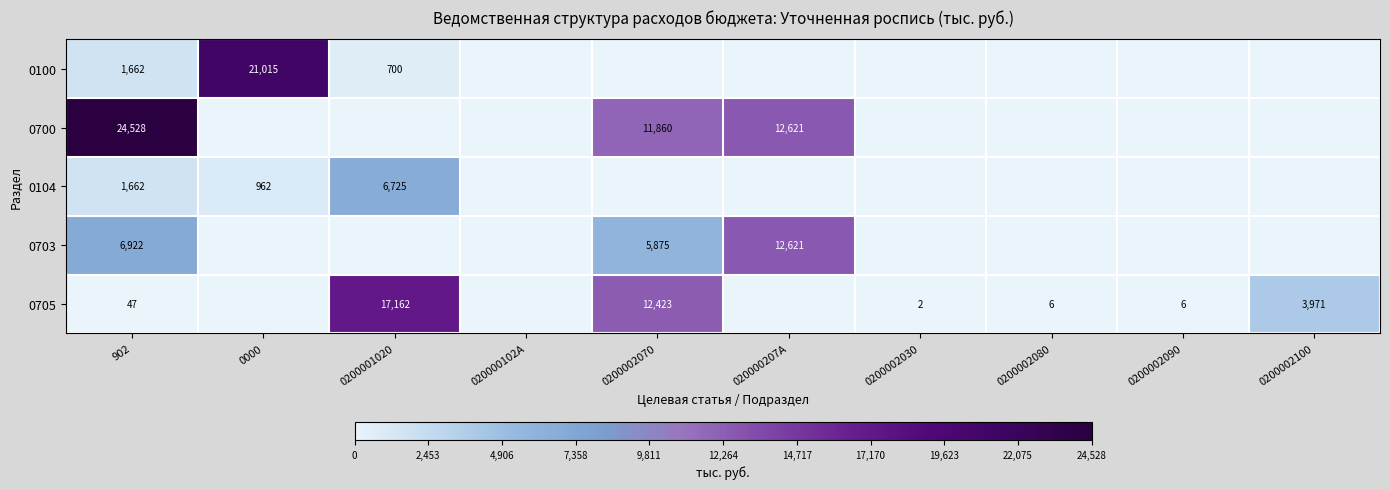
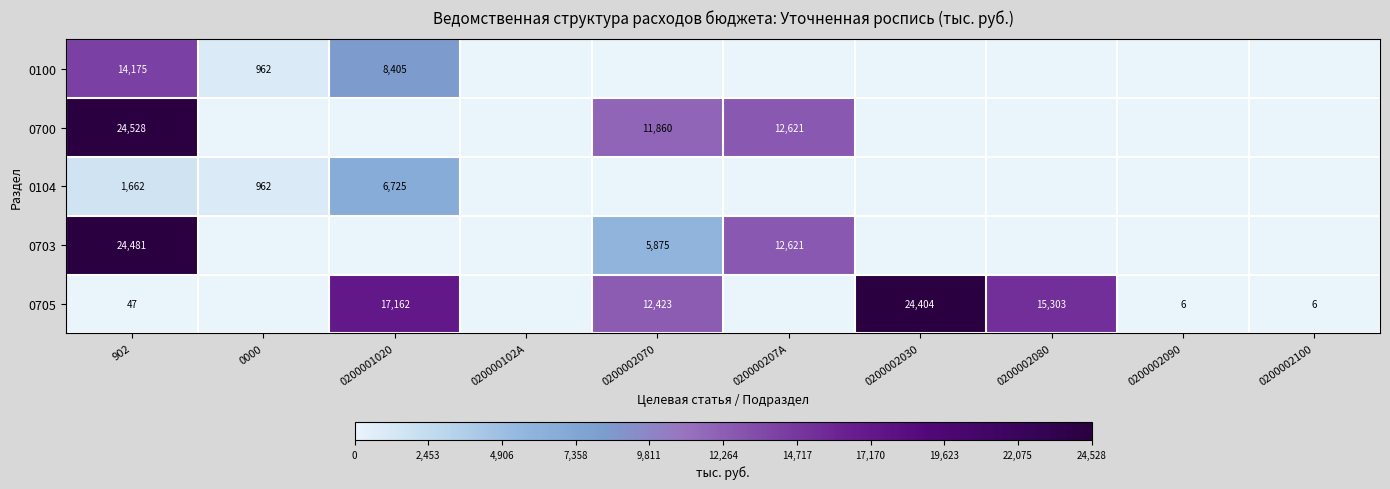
0100, 902: 1,662 -> 14,175
0100, 0000: 21,015 -> 962
0100, 0200001020: 700 -> 8,405
0703, 902: 6,922 -> 24,481
0705, 0200002030: 2 -> 24,404
0705, 0200002080: 6 -> 15,303
0705, 0200002100: 3,971 -> 6
